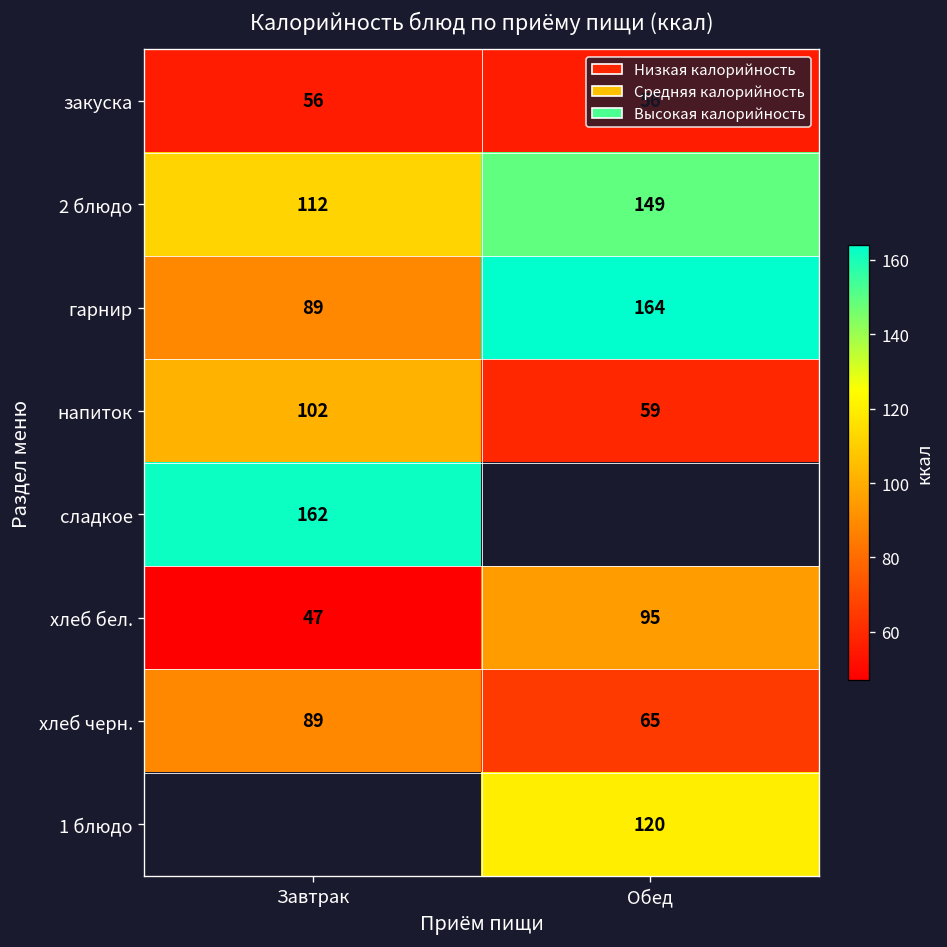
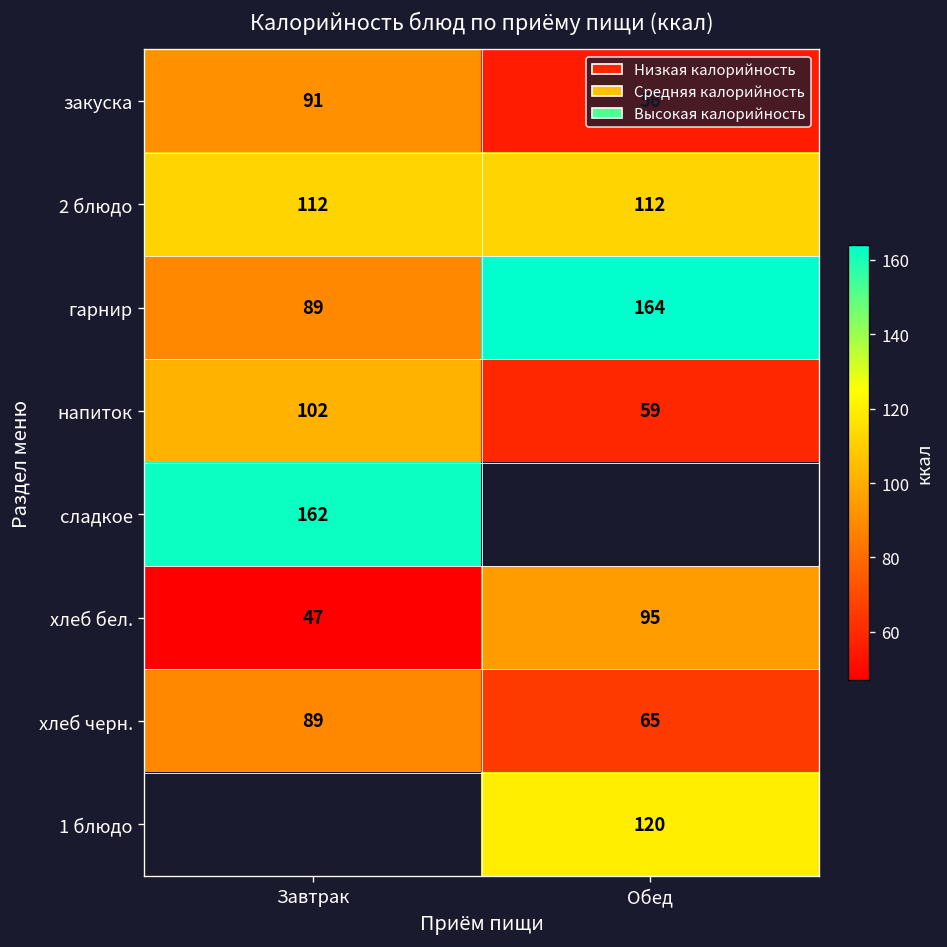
закуска, Завтрак: 56 -> 91
2 блюдо, Обед: 149 -> 112
